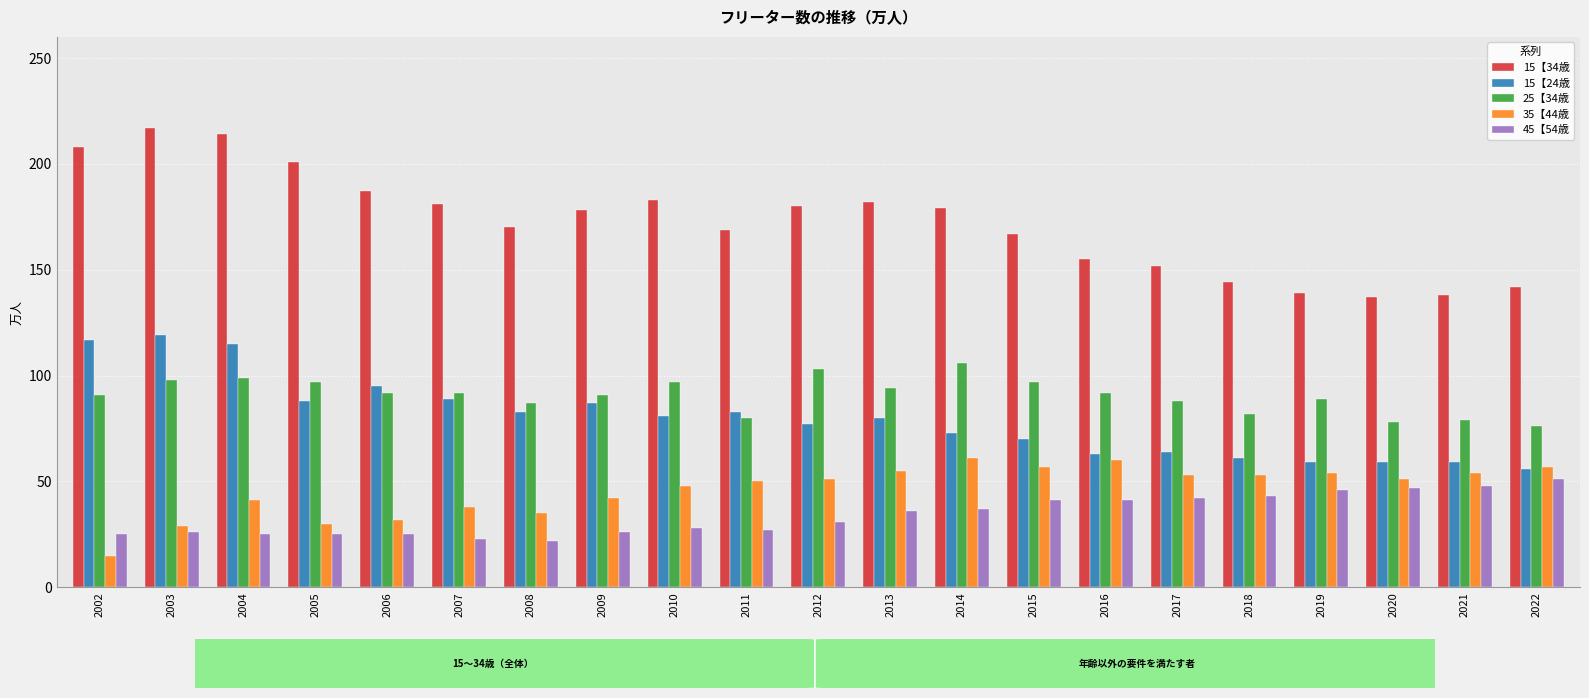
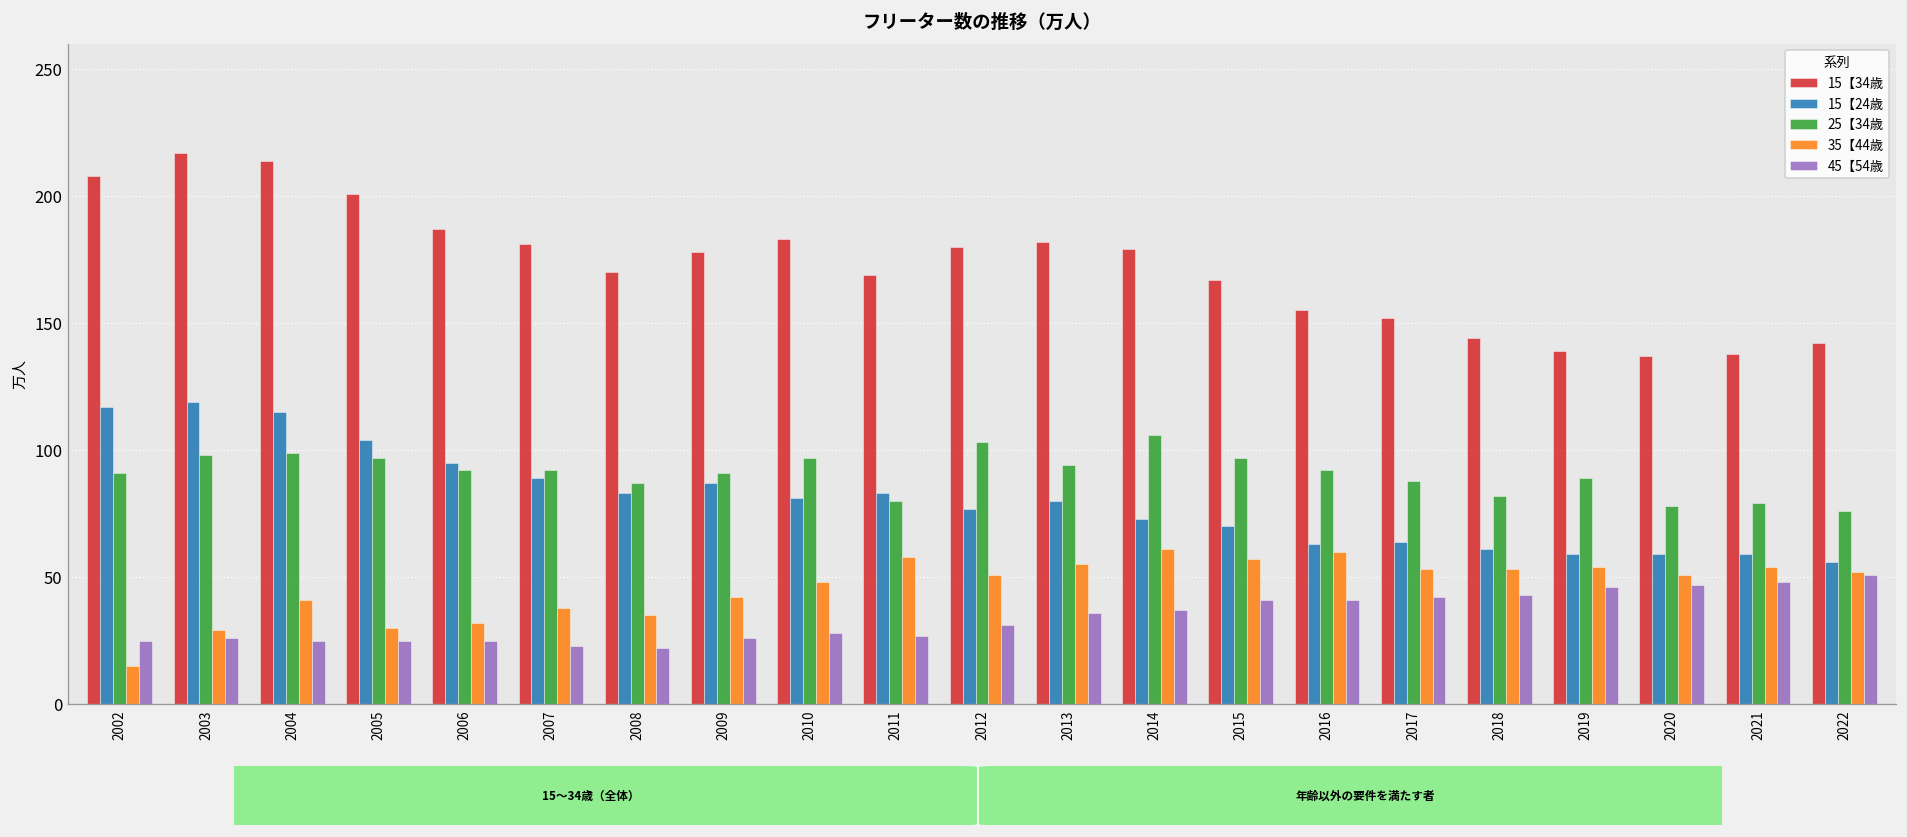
15【24歳, 2005: 88 -> 104
35【44歳, 2011: 50 -> 58
35【44歳, 2022: 57 -> 52
